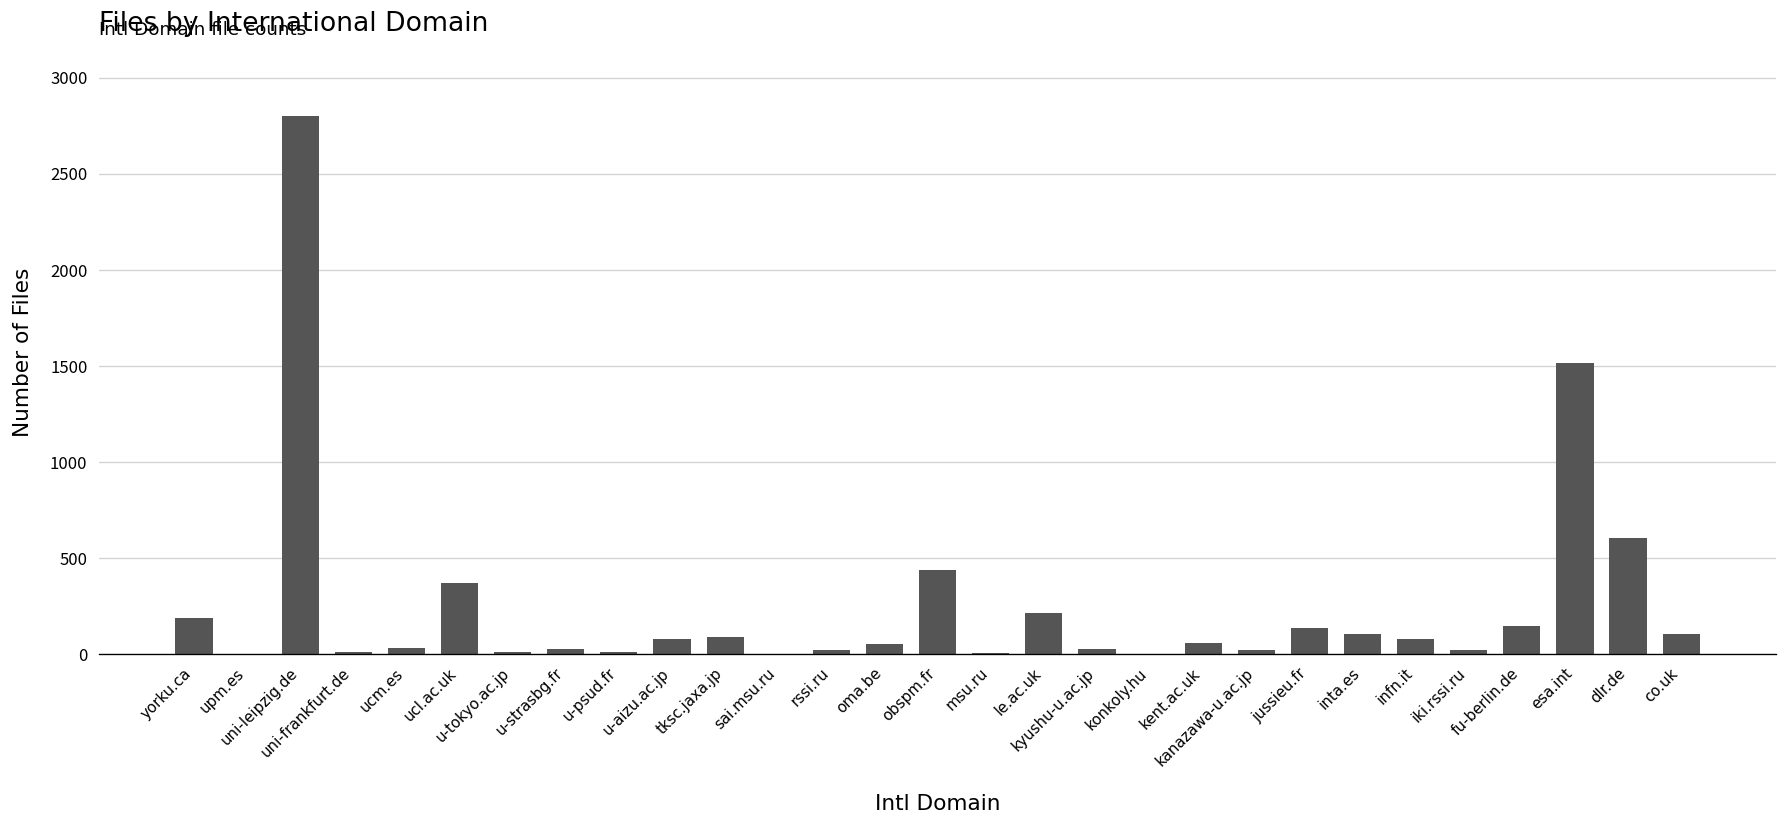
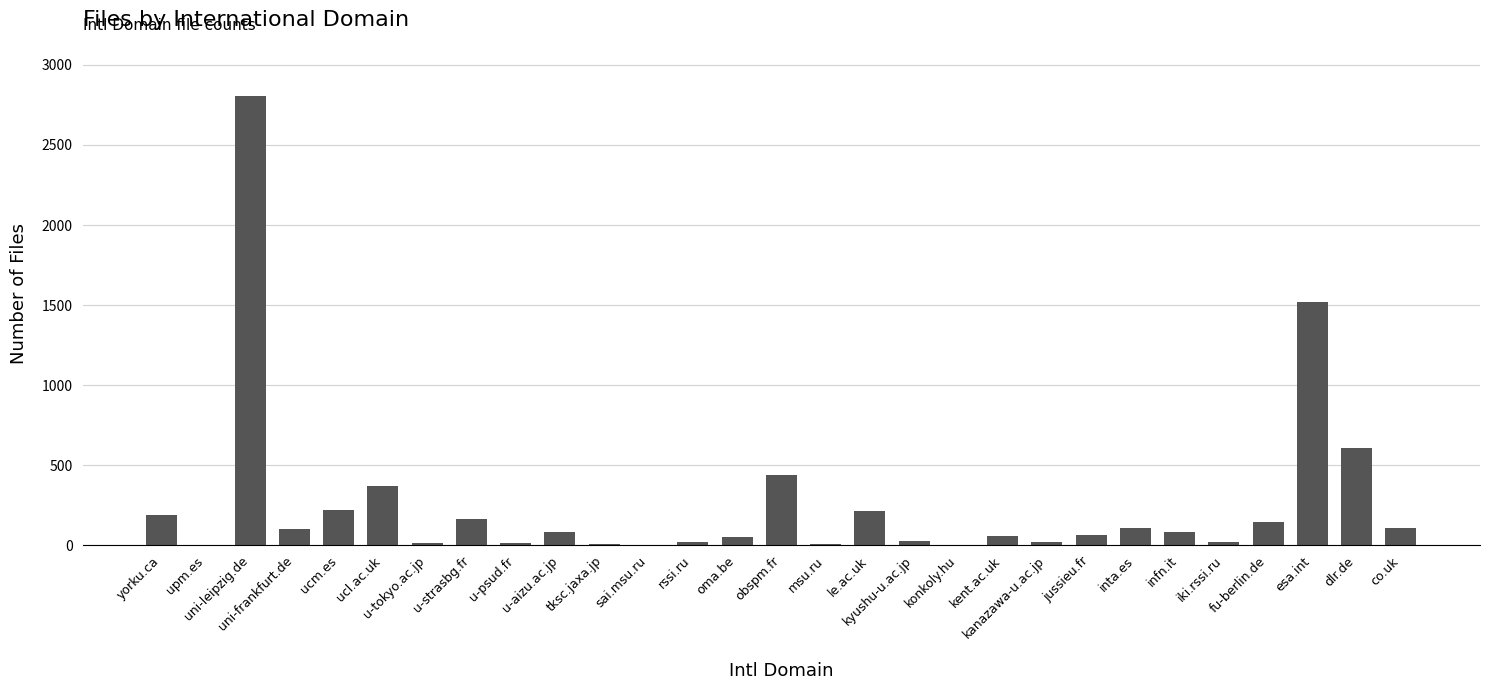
uni-frankfurt.de: 10 -> 100
ucm.es: 30 -> 220
u-strasbg.fr: 30 -> 160
tksc.jaxa.jp: 90 -> 10
jussieu.fr: 140 -> 70
